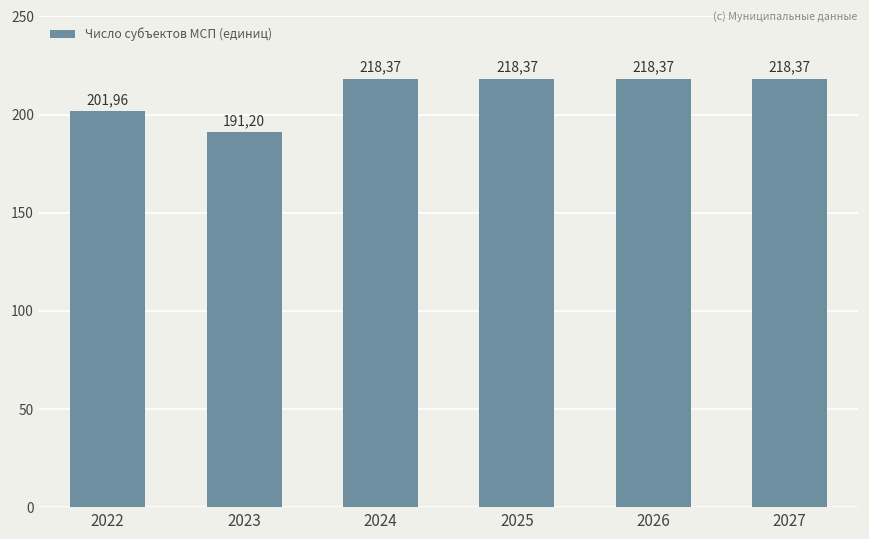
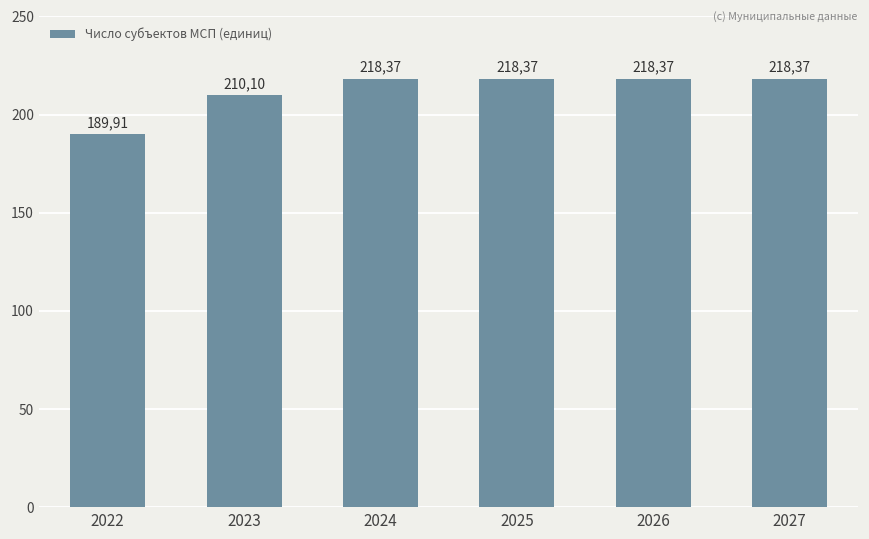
2022: 201,96 -> 189,91
2023: 191,20 -> 210,10
